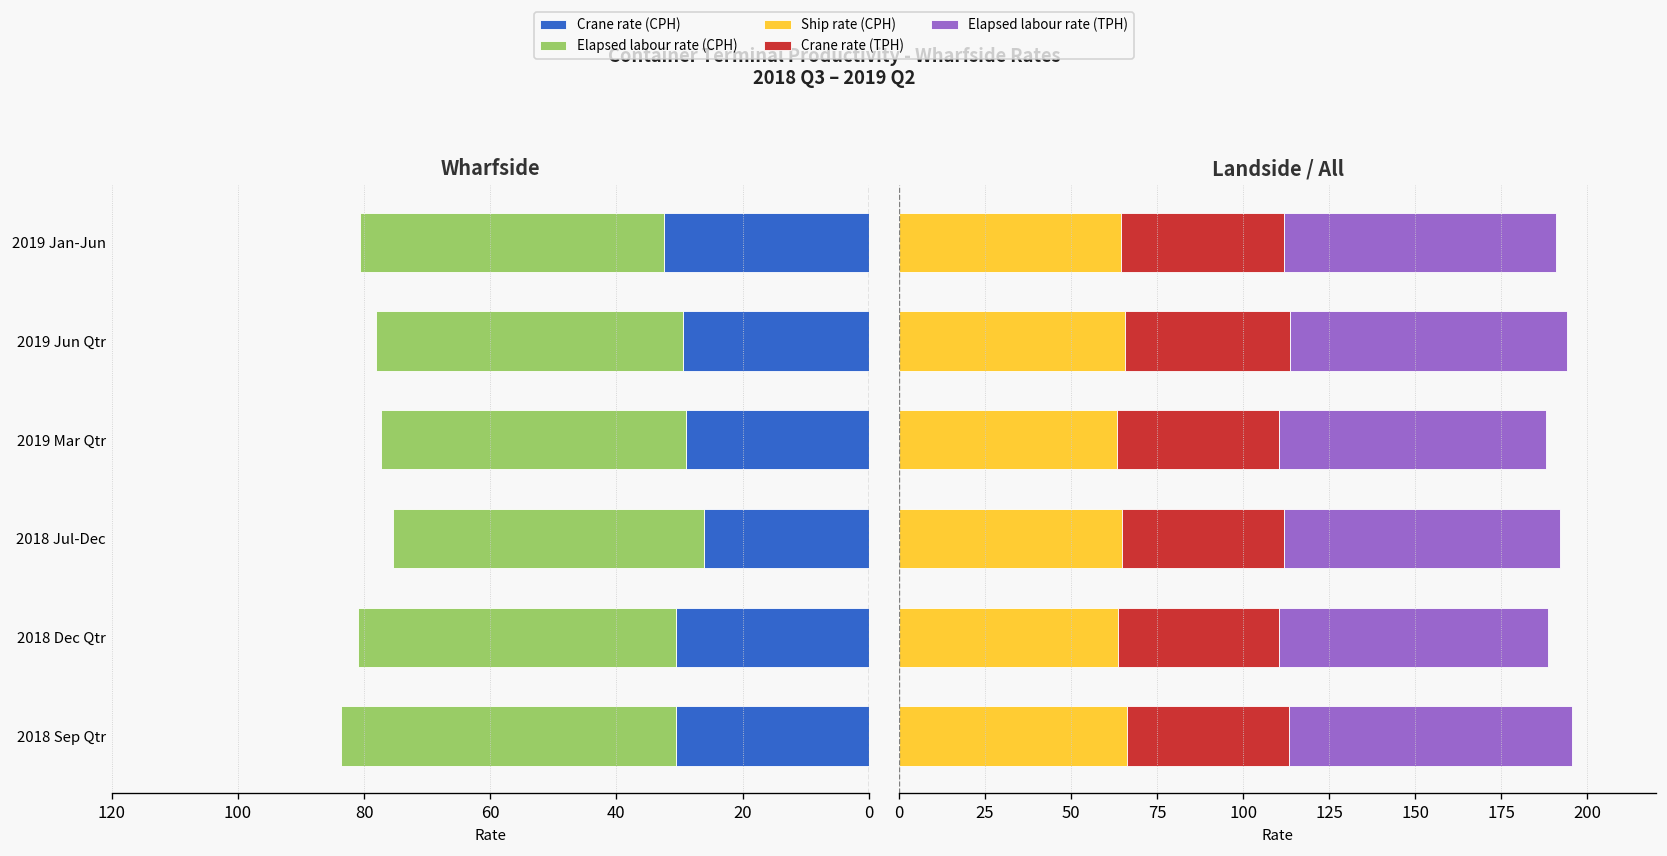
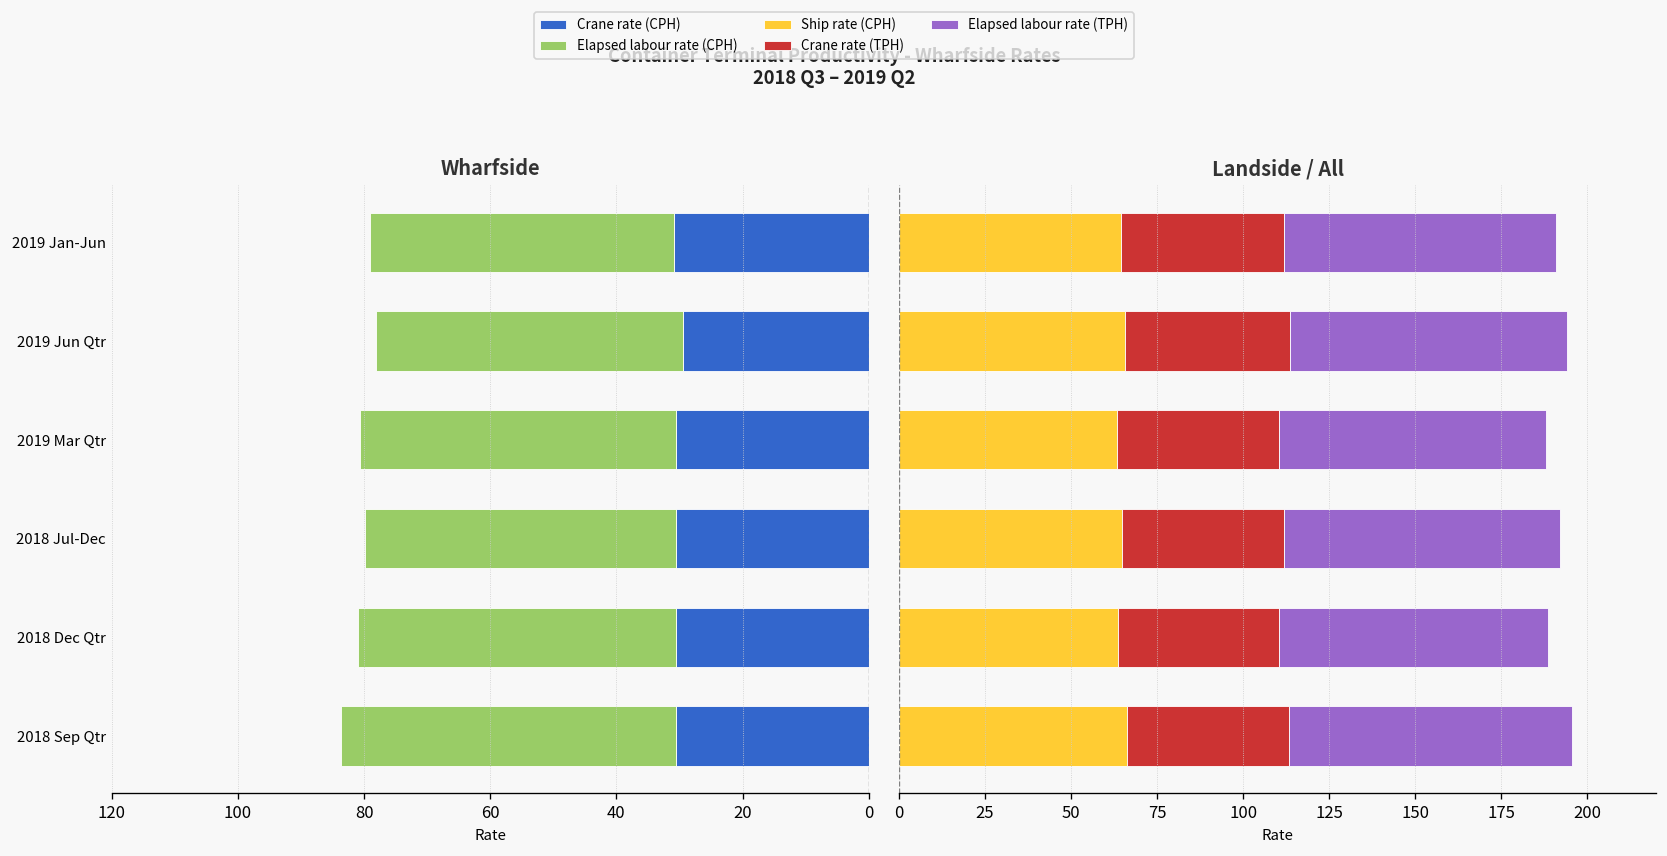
Wharfside, Crane rate (CPH), 2019 Jan-Jun: 32 -> 31
Wharfside, Crane rate (CPH), 2019 Mar Qtr: 29 -> 31
Wharfside, Elapsed labour rate (CPH), 2019 Mar Qtr: 48 -> 50
Wharfside, Crane rate (CPH), 2018 Jul-Dec: 26 -> 31
